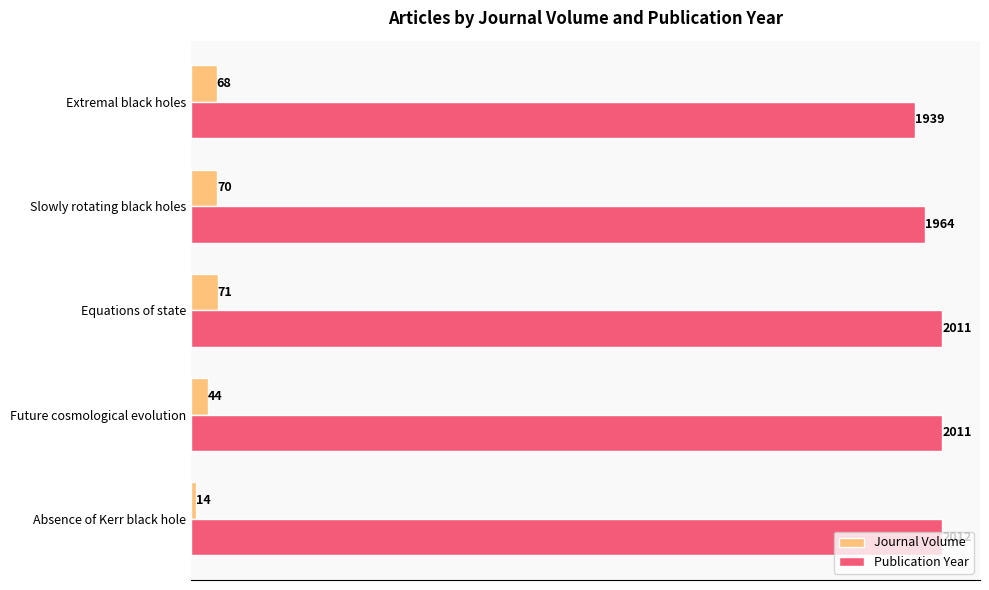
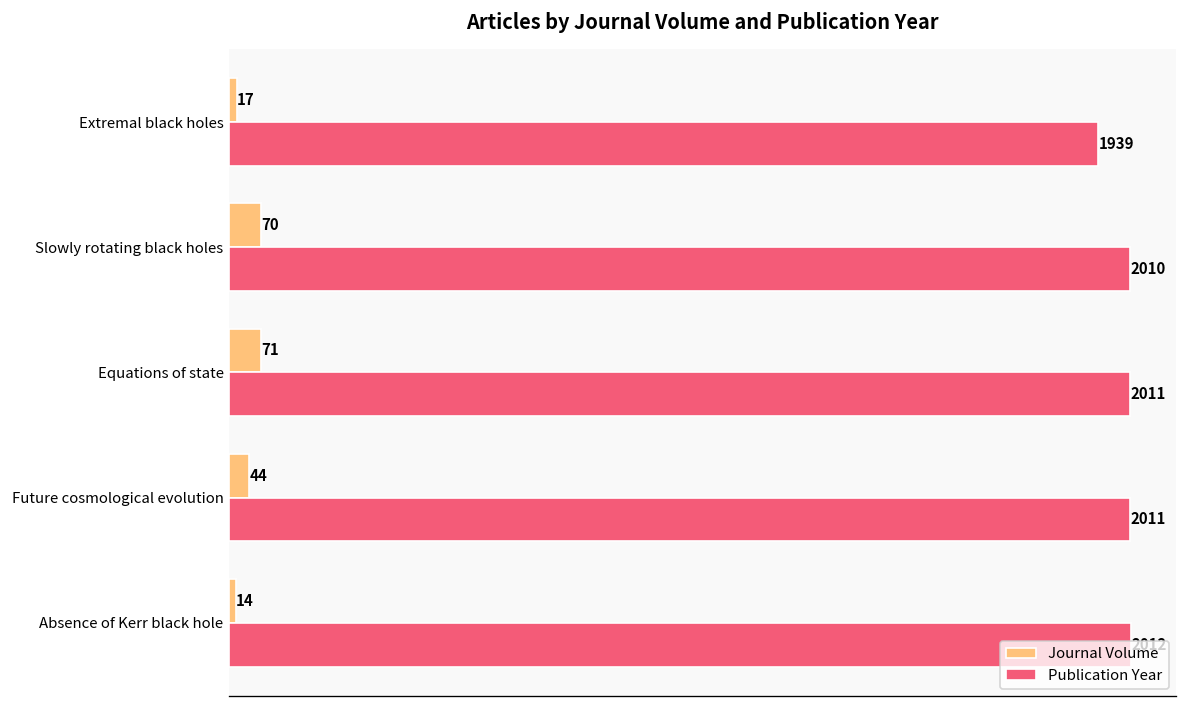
Journal Volume, Extremal black holes: 68 -> 17
Publication Year, Slowly rotating black holes: 1964 -> 2010
